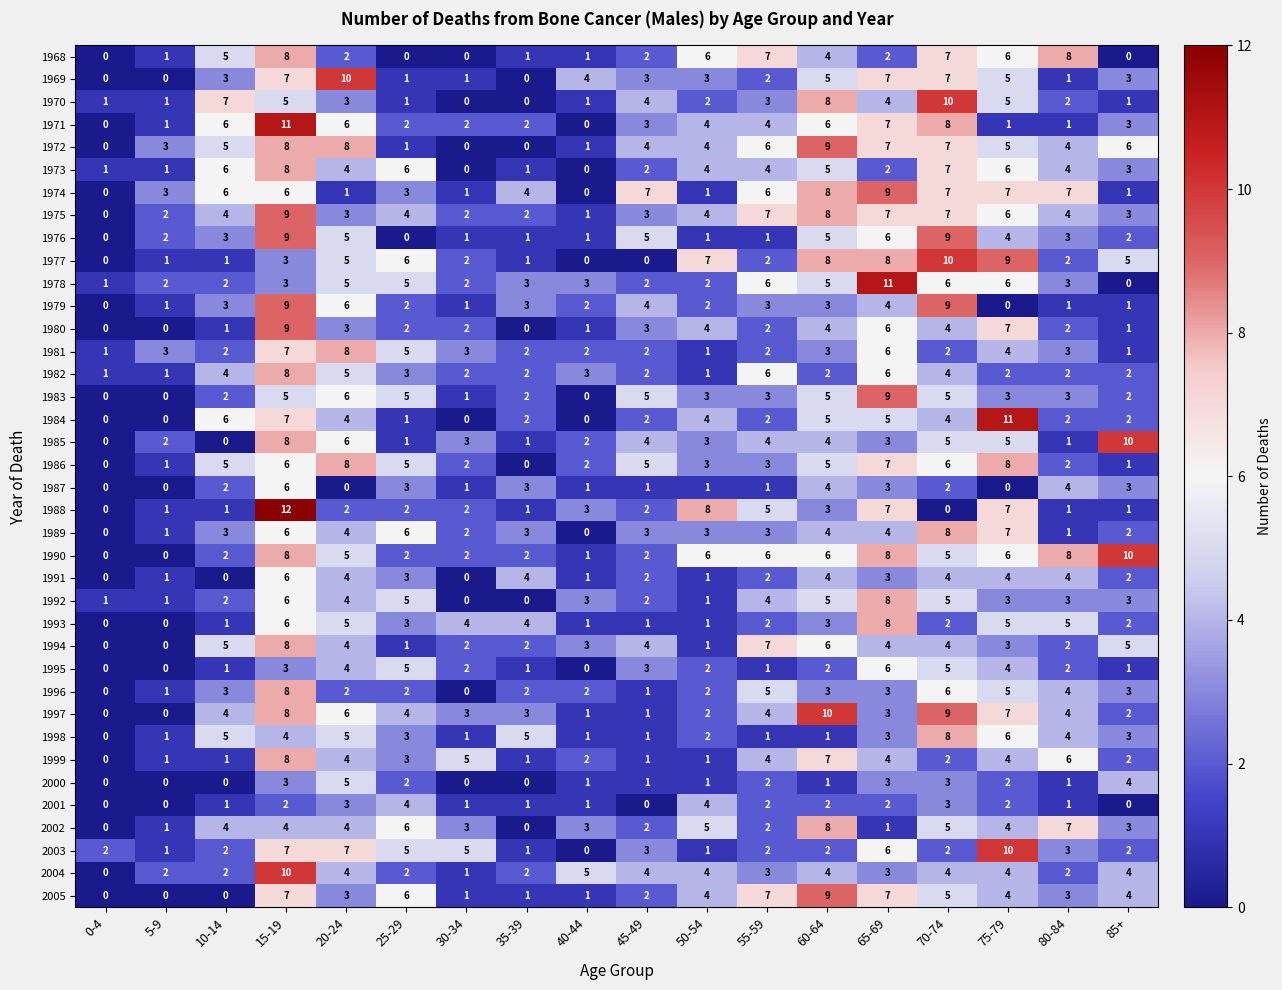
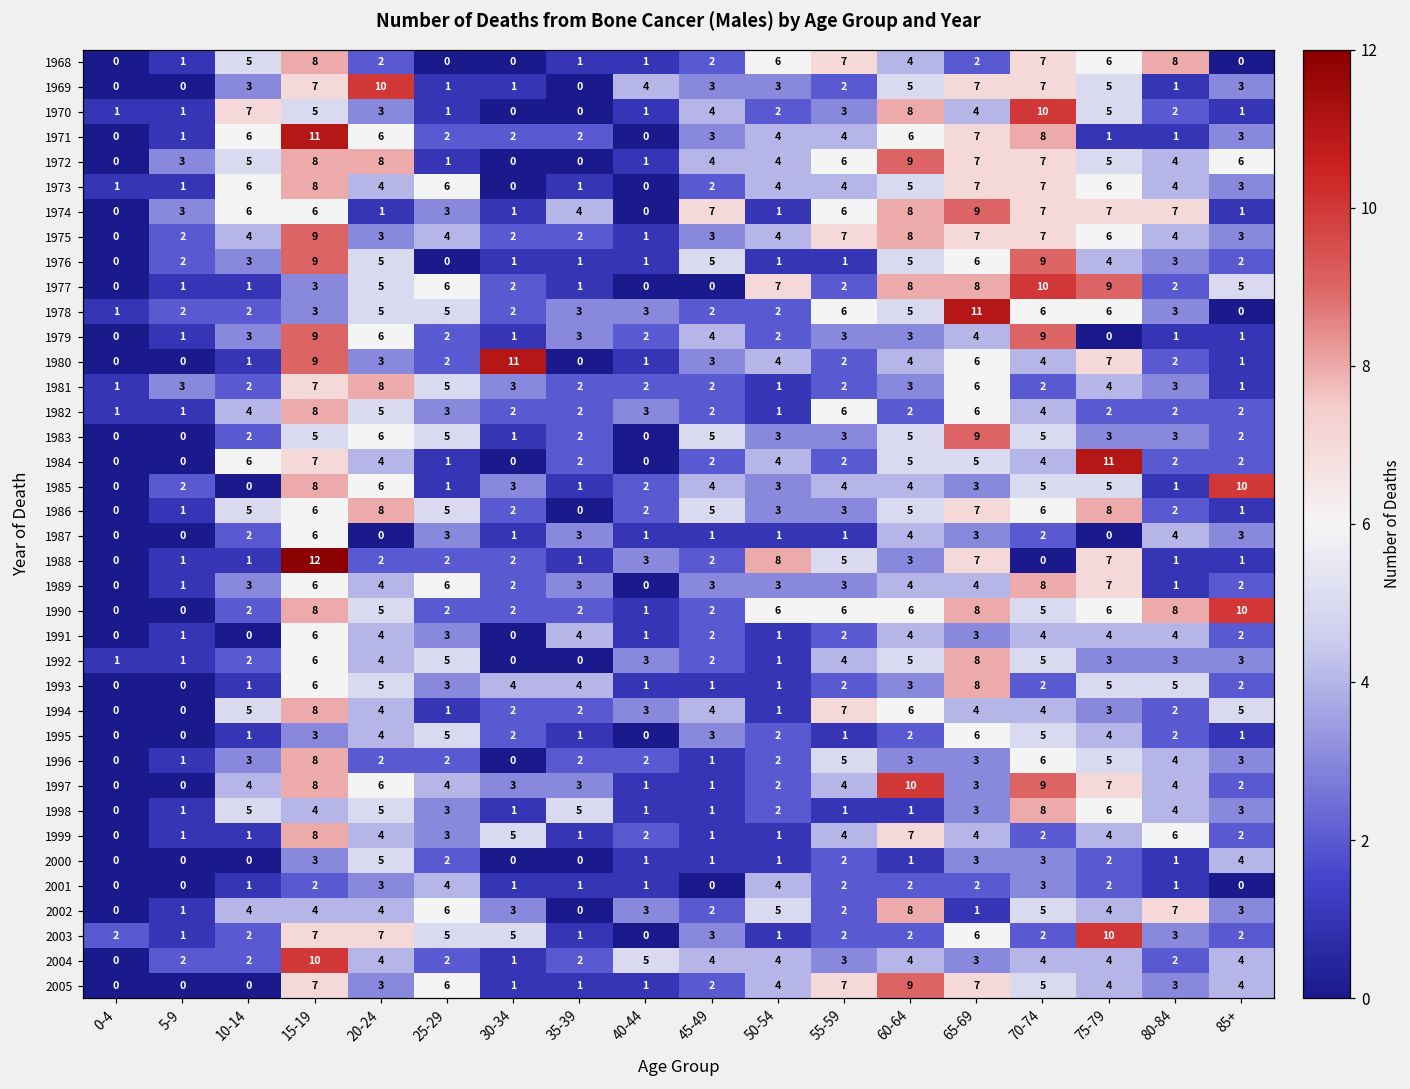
1973, 65-69: 2 -> 7
1980, 30-34: 2 -> 11
